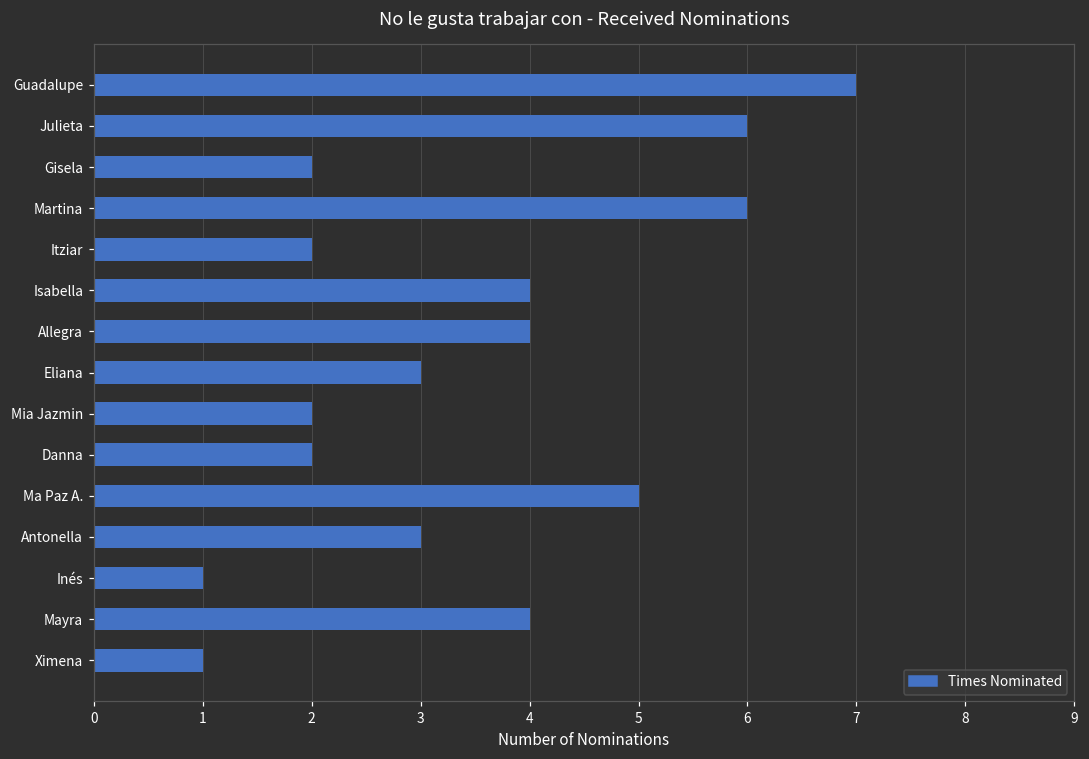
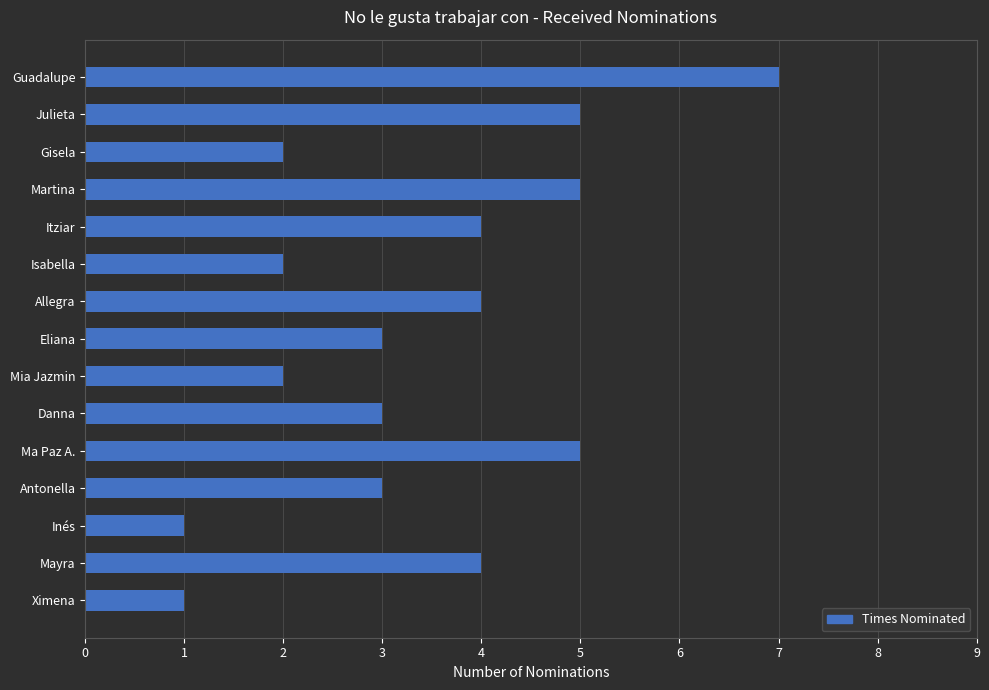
Julieta: 6 -> 5
Martina: 6 -> 5
Itziar: 2 -> 4
Isabella: 4 -> 2
Danna: 2 -> 3
